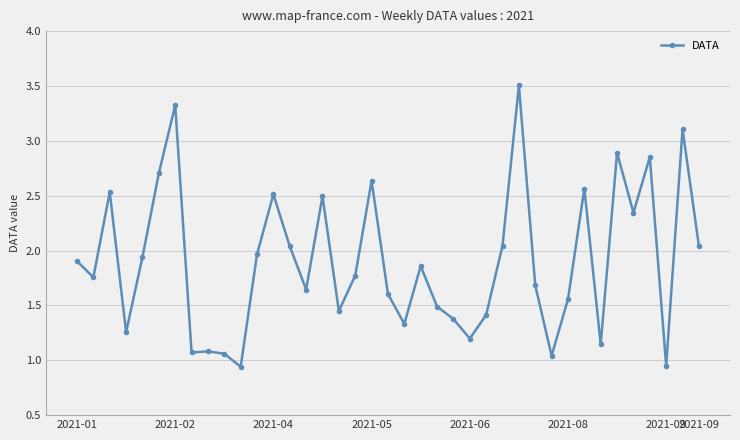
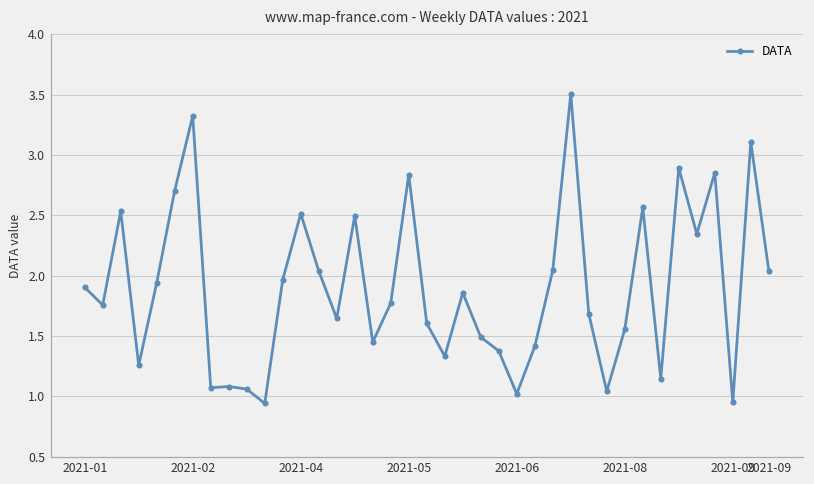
2021-05: 2.64 -> 2.84
2021-06: 1.20 -> 1.02
